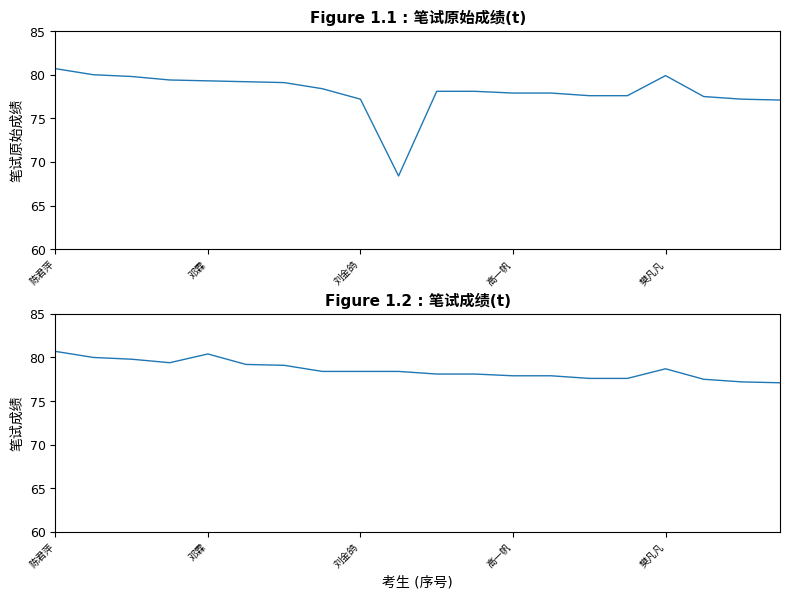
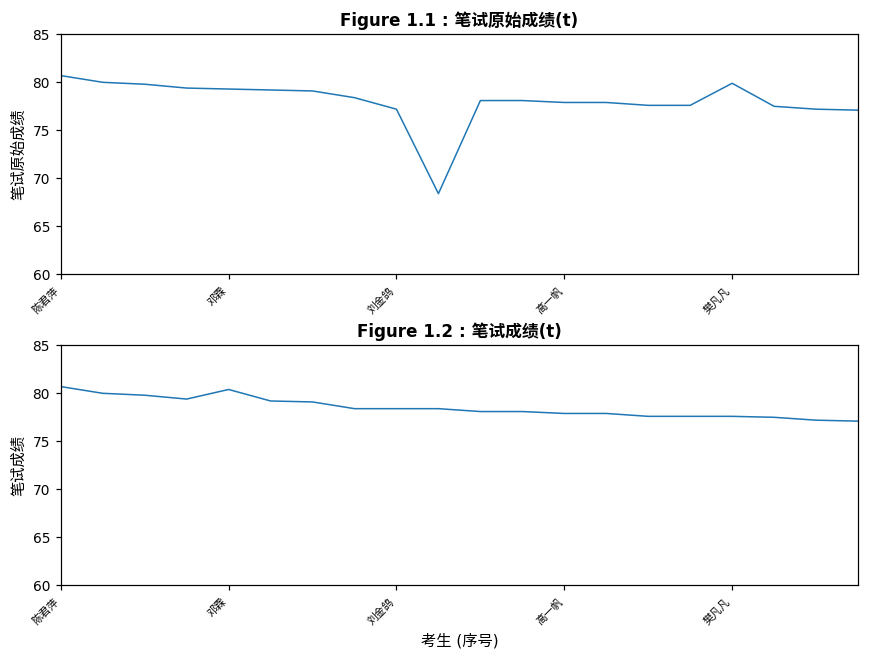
Figure 1.2 : 笔试成绩(t), 樊凡凡: 79 -> 78
